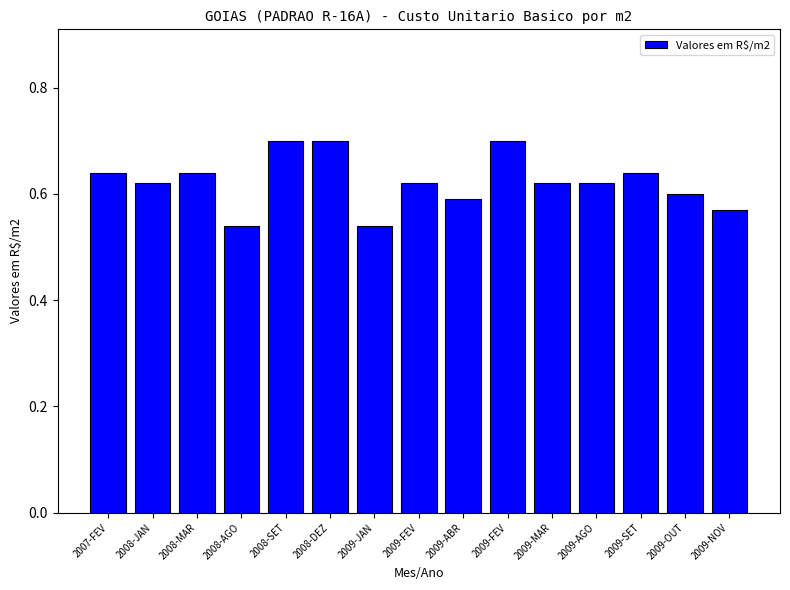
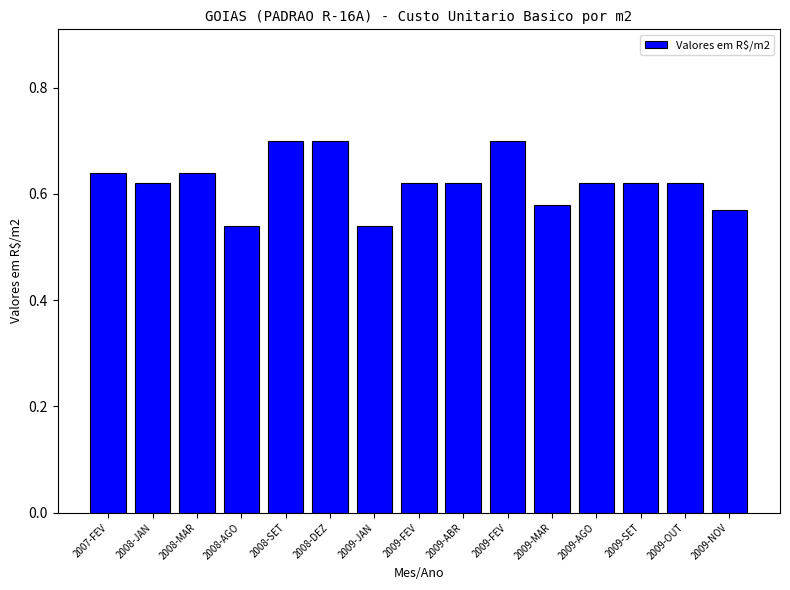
2009-ABR: 0.59 -> 0.62
2009-MAR: 0.62 -> 0.58
2009-SET: 0.64 -> 0.62
2009-OUT: 0.60 -> 0.62
